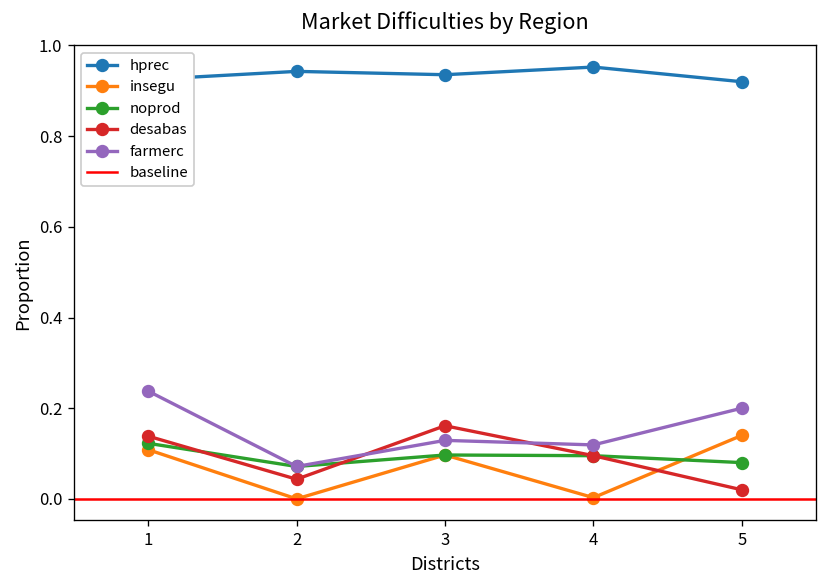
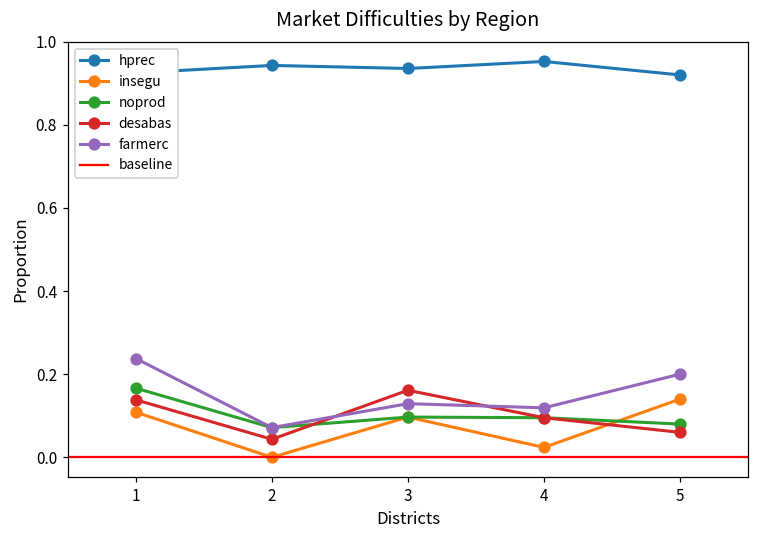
noprod, 1: 0.12 -> 0.17
insegu, 4: 0.00 -> 0.02
desabas, 5: 0.02 -> 0.06
